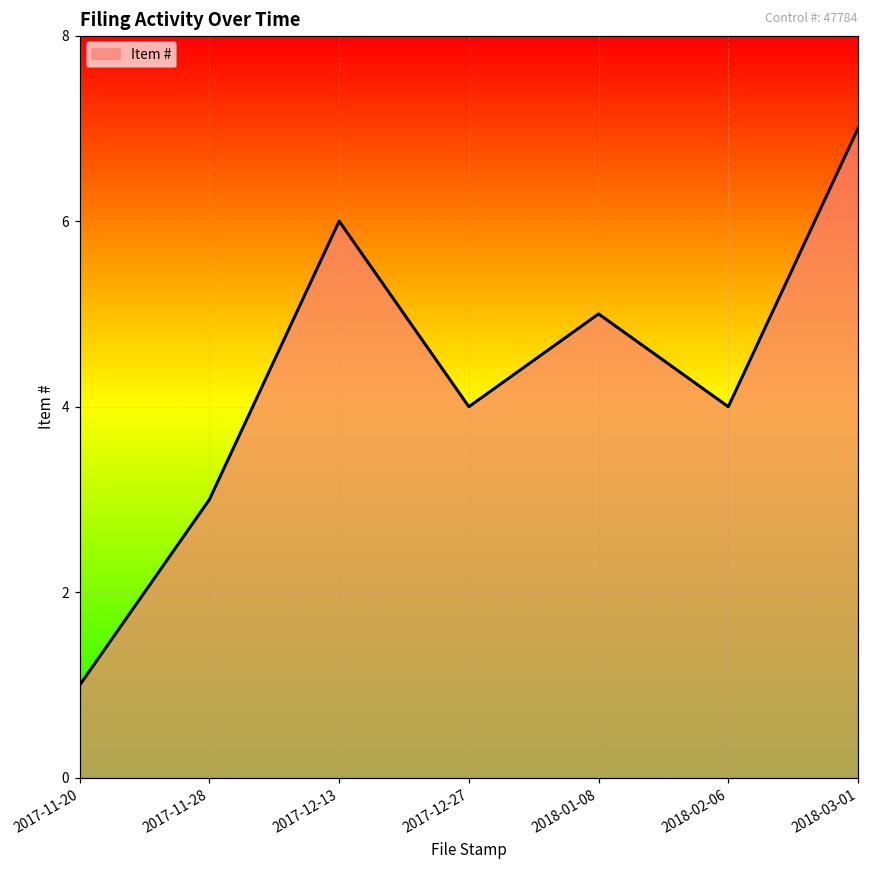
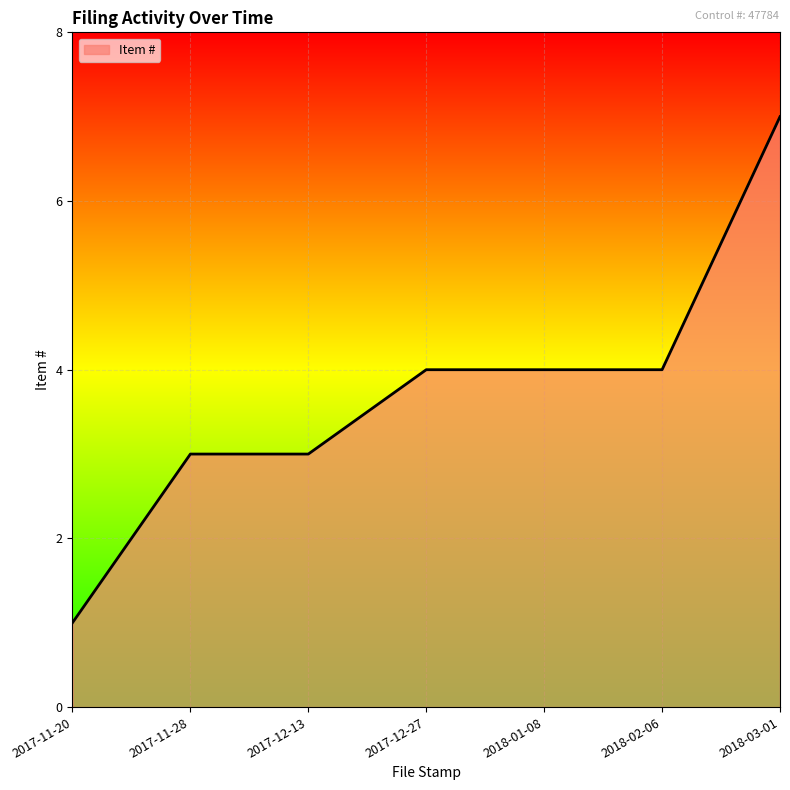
2017-12-13: 6 -> 3
2018-01-08: 5 -> 4
